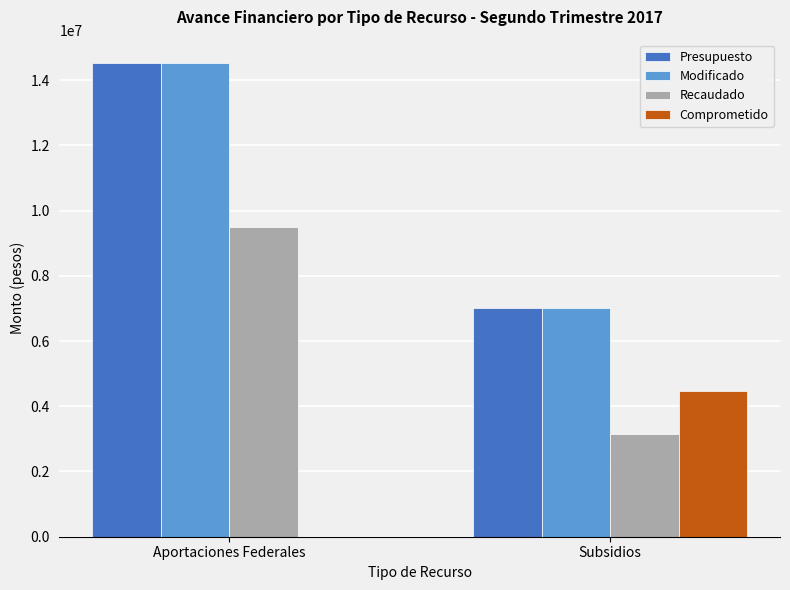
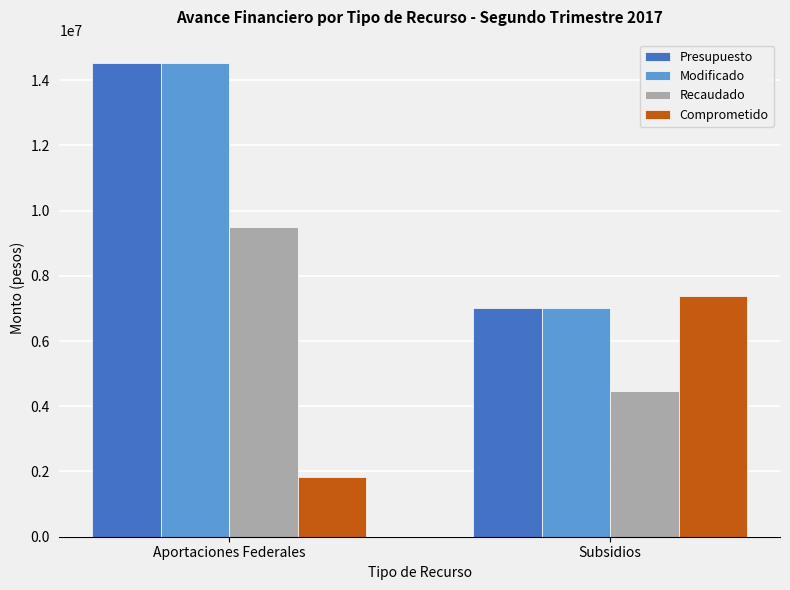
Comprometido, Aportaciones Federales: 0 -> 1800000
Recaudado, Subsidios: 3200000 -> 4500000
Comprometido, Subsidios: 4500000 -> 7400000
